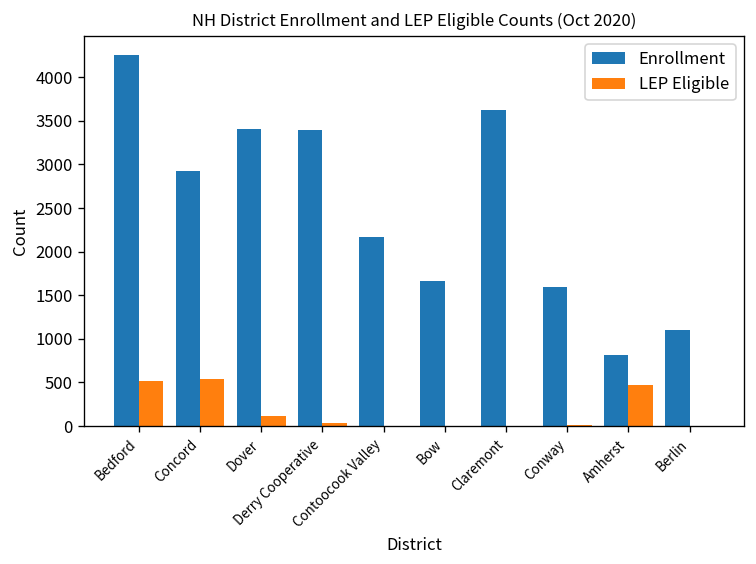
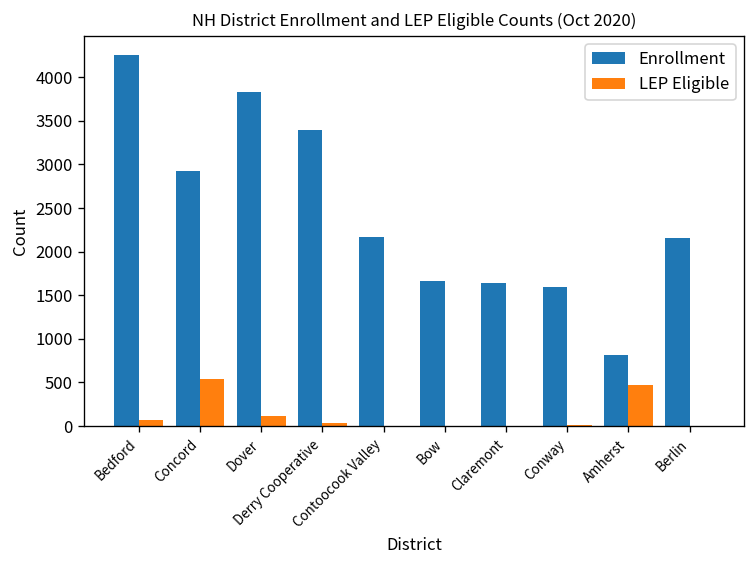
LEP Eligible, Bedford: 500 -> 100
Enrollment, Dover: 3400 -> 3800
Enrollment, Claremont: 3600 -> 1600
Enrollment, Berlin: 1100 -> 2200
